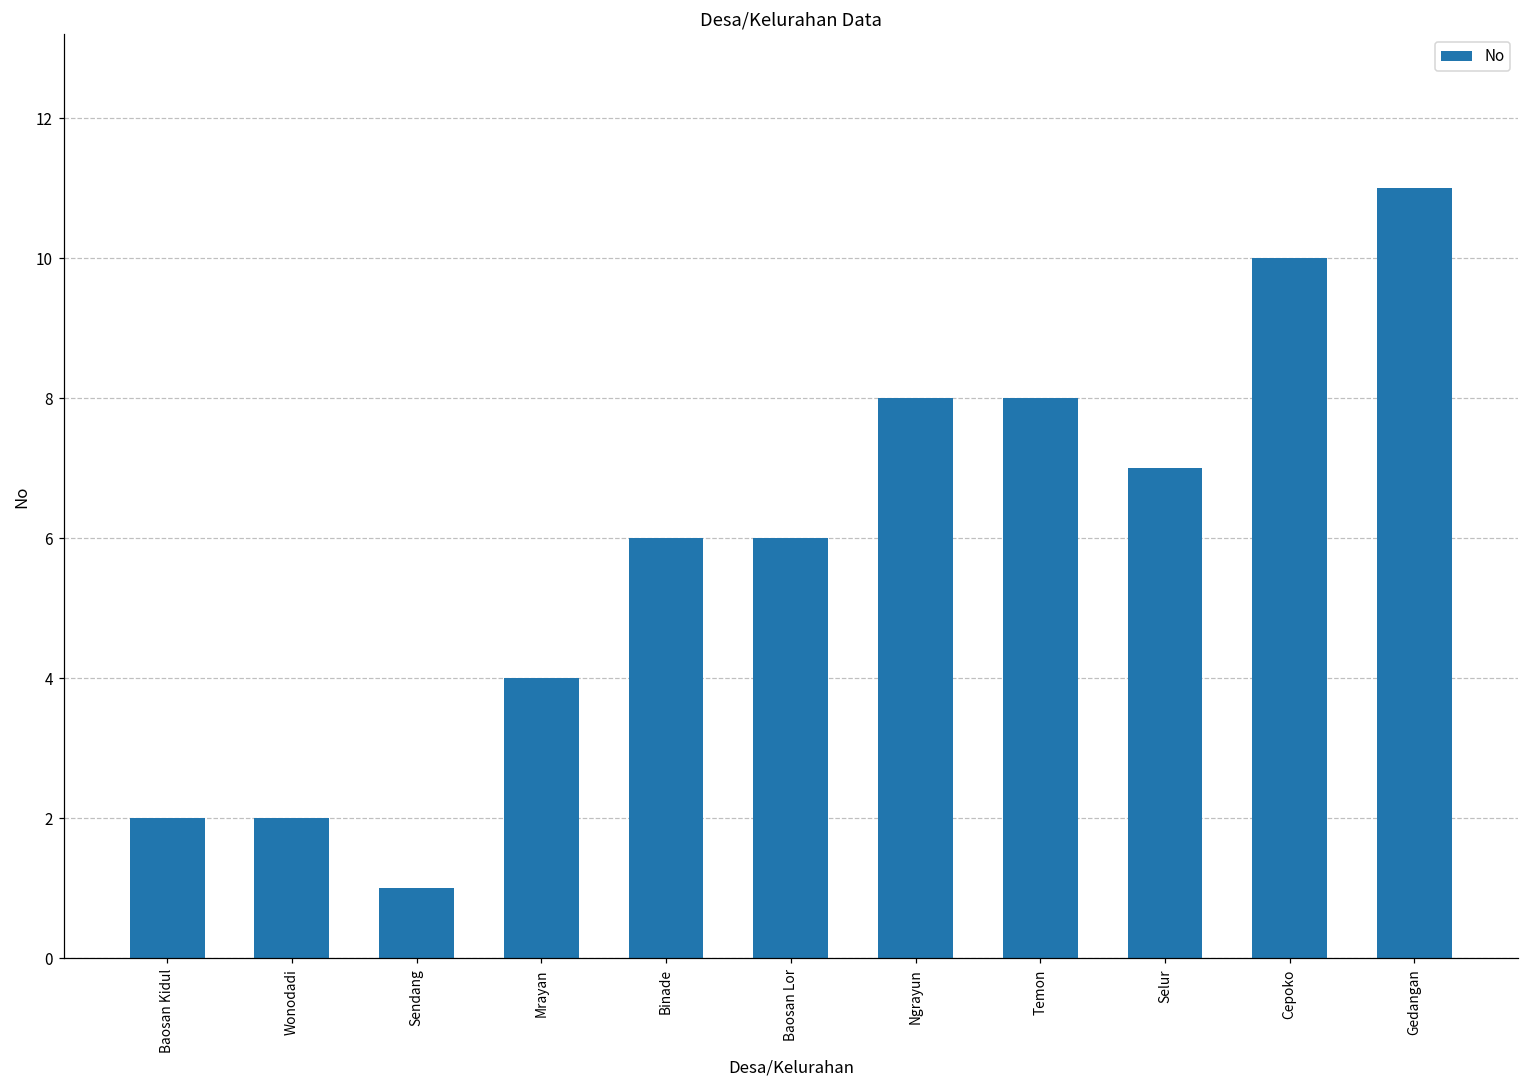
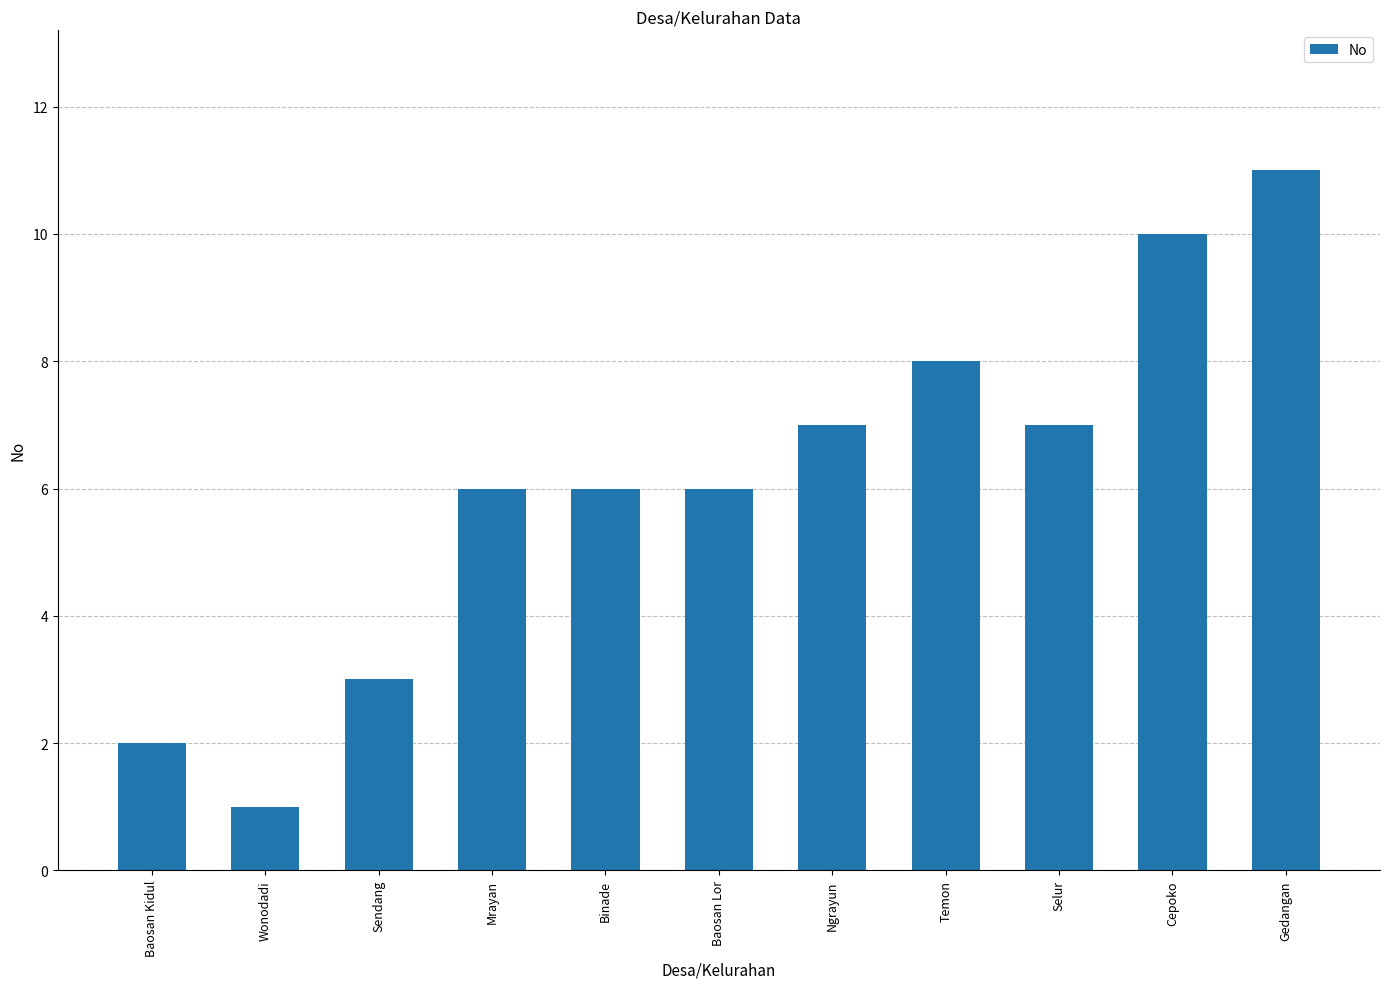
Wonodadi: 2 -> 1
Sendang: 1 -> 3
Mrayan: 4 -> 6
Ngrayun: 8 -> 7
